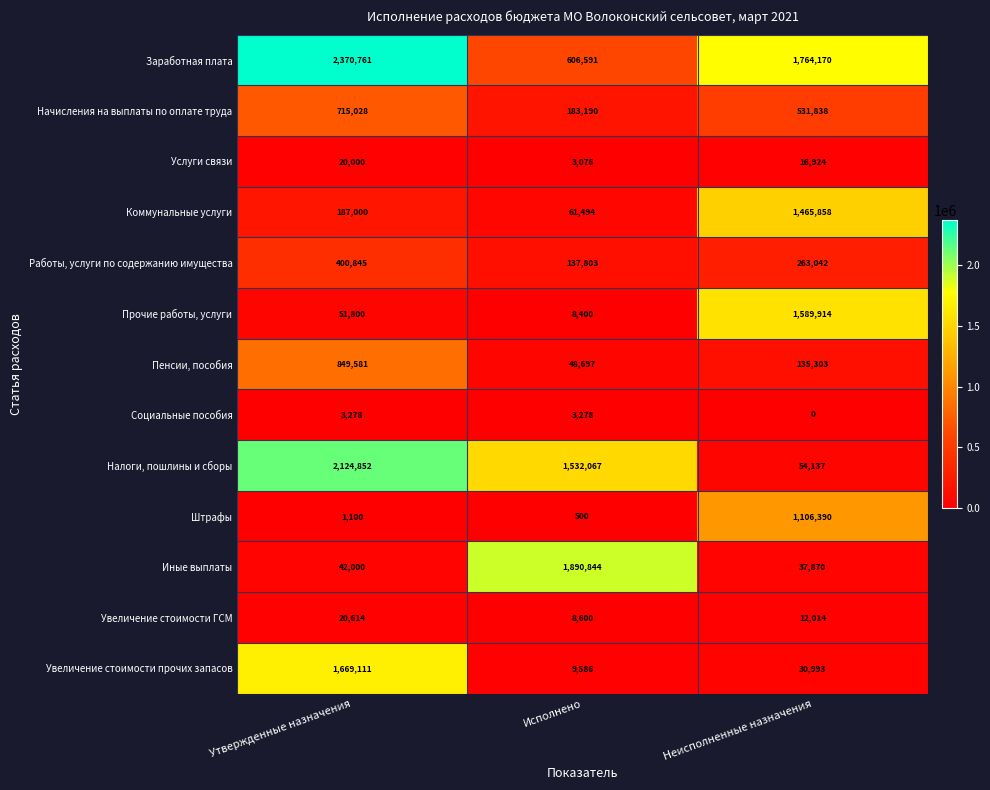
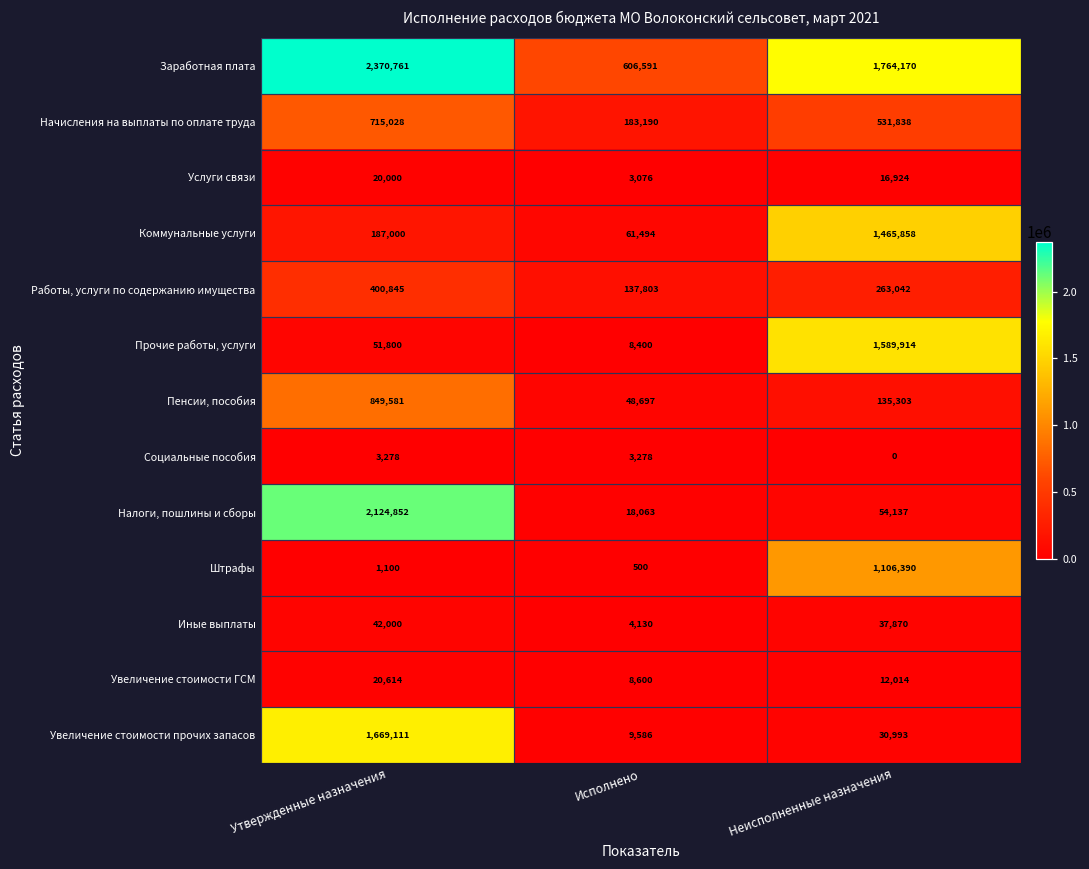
Налоги, пошлины и сборы, Исполнено: 1,532,067 -> 18,063
Иные выплаты, Исполнено: 1,890,844 -> 4,130
